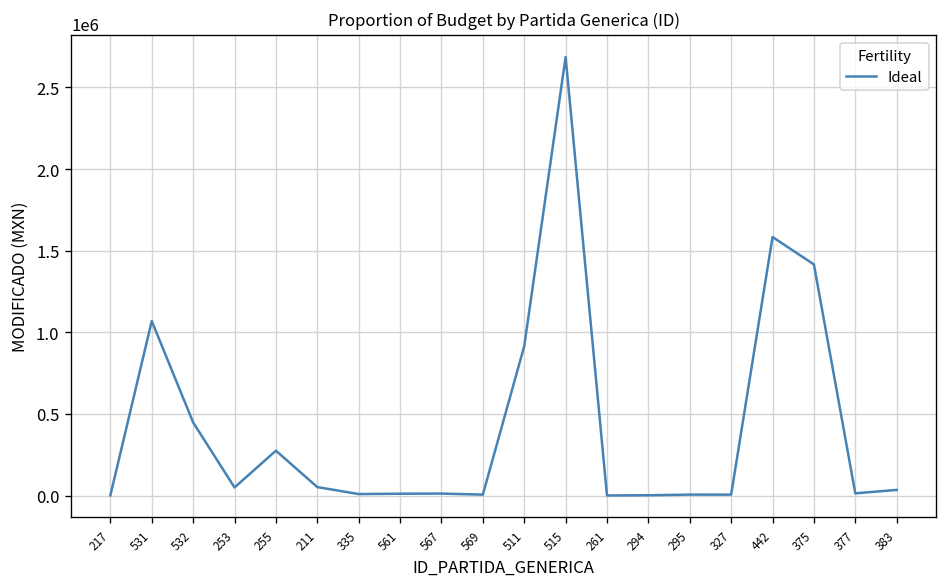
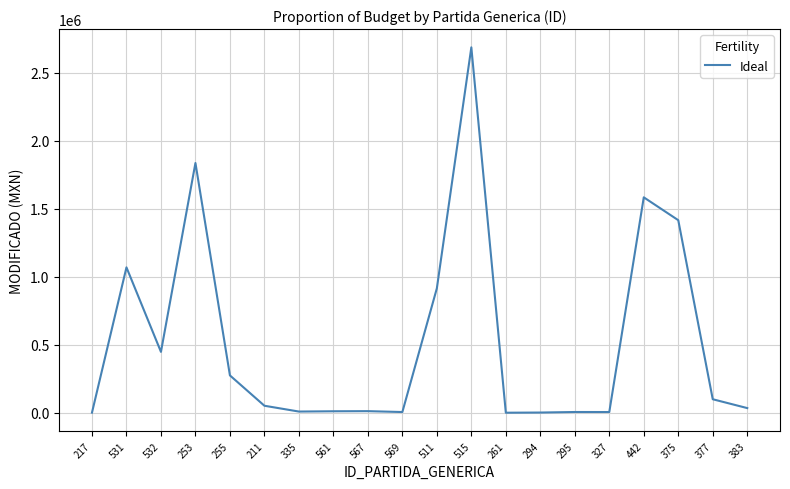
253: 50000 -> 1840000
377: 10000 -> 100000
